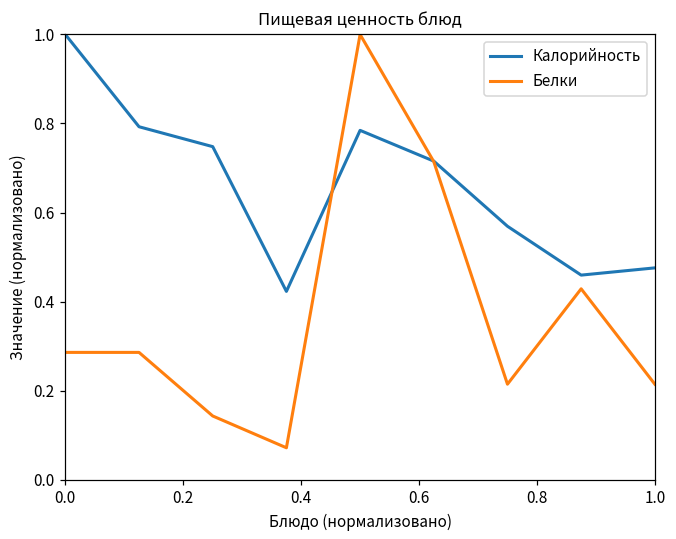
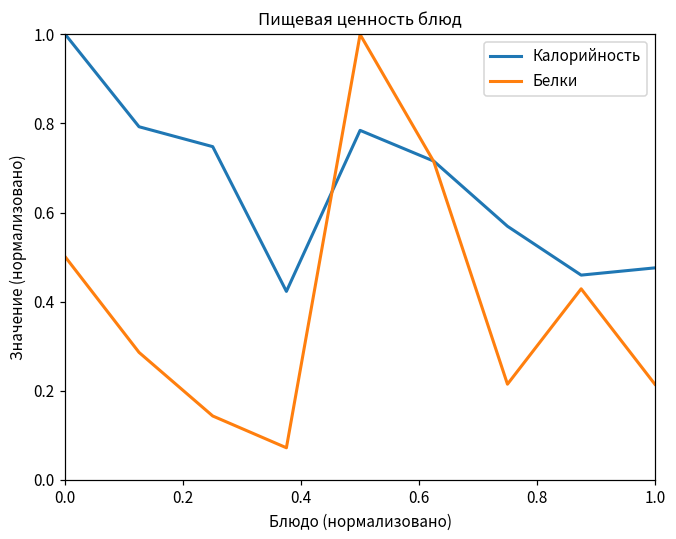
Белки, 0.0: 0.29 -> 0.50
